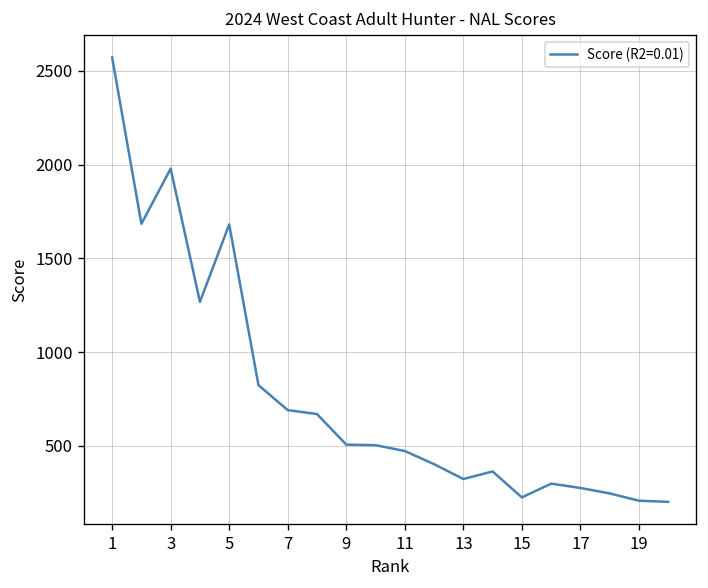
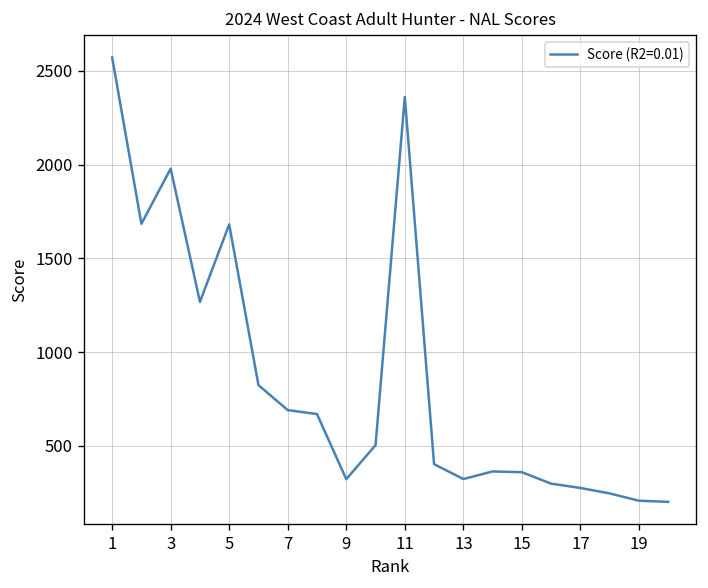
9: 510 -> 320
11: 470 -> 2360
15: 230 -> 360
